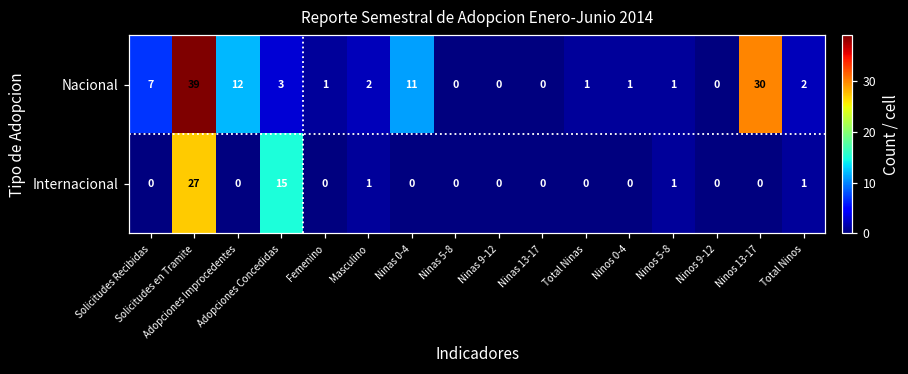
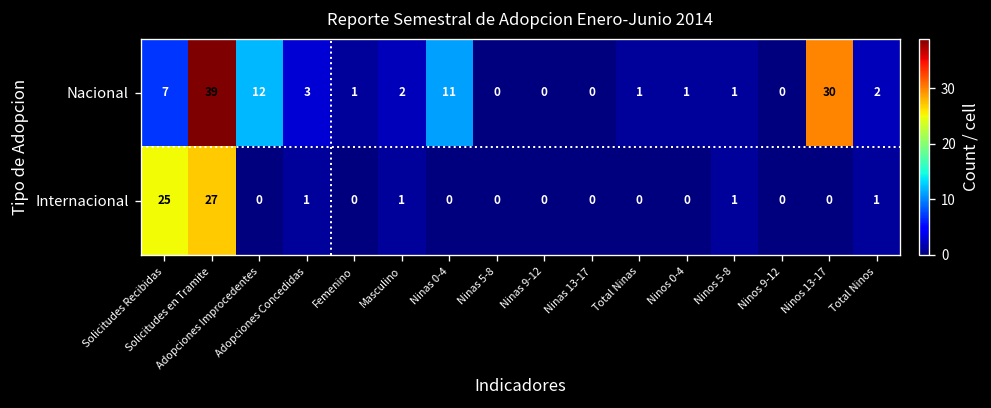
Internacional, Solicitudes Recibidas: 0 -> 25
Internacional, Adopciones Concedidas: 15 -> 1
